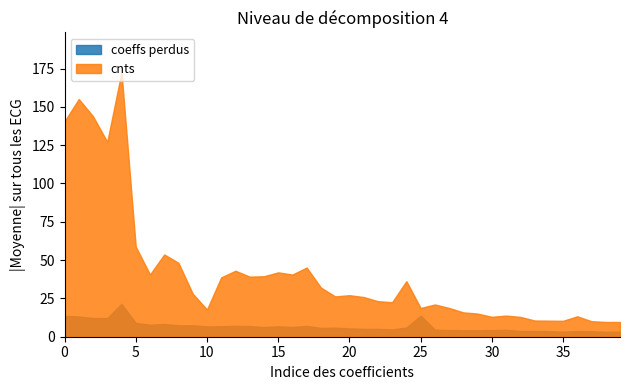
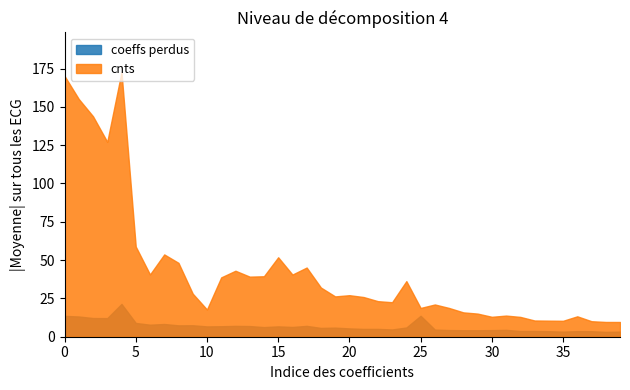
cnts, 0: 141 -> 170
cnts, 15: 42 -> 52
